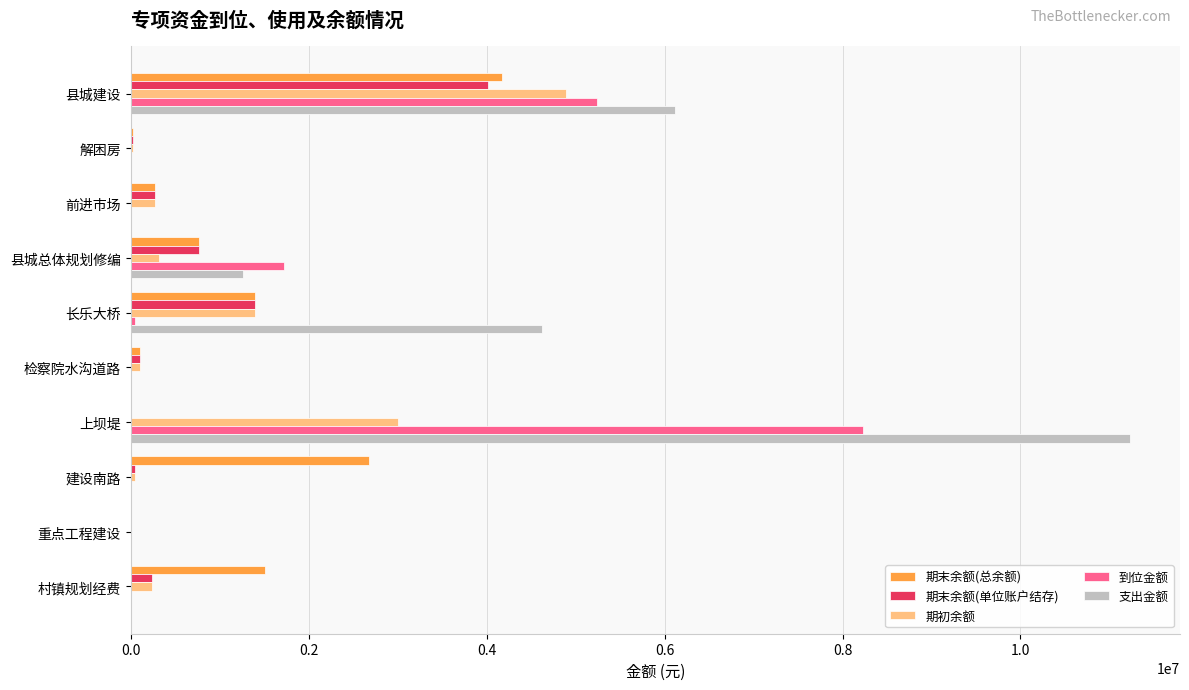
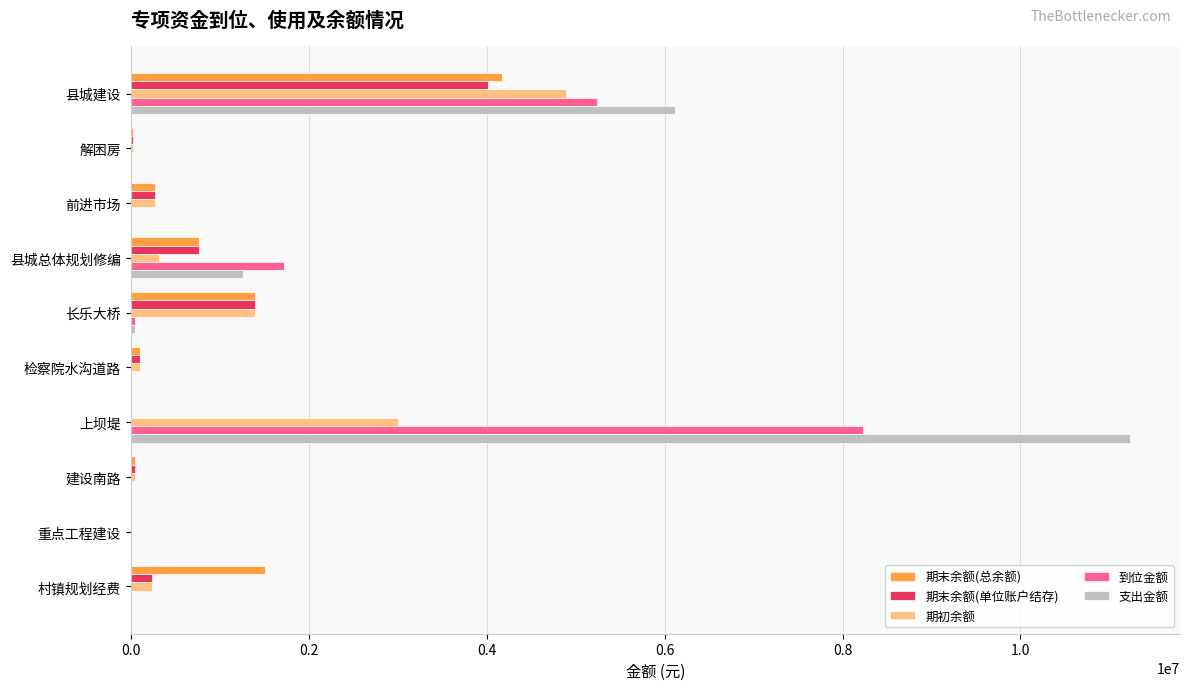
支出金额, 长乐大桥: 4600000 -> 0
期末余额(总余额), 建设南路: 2700000 -> 0
